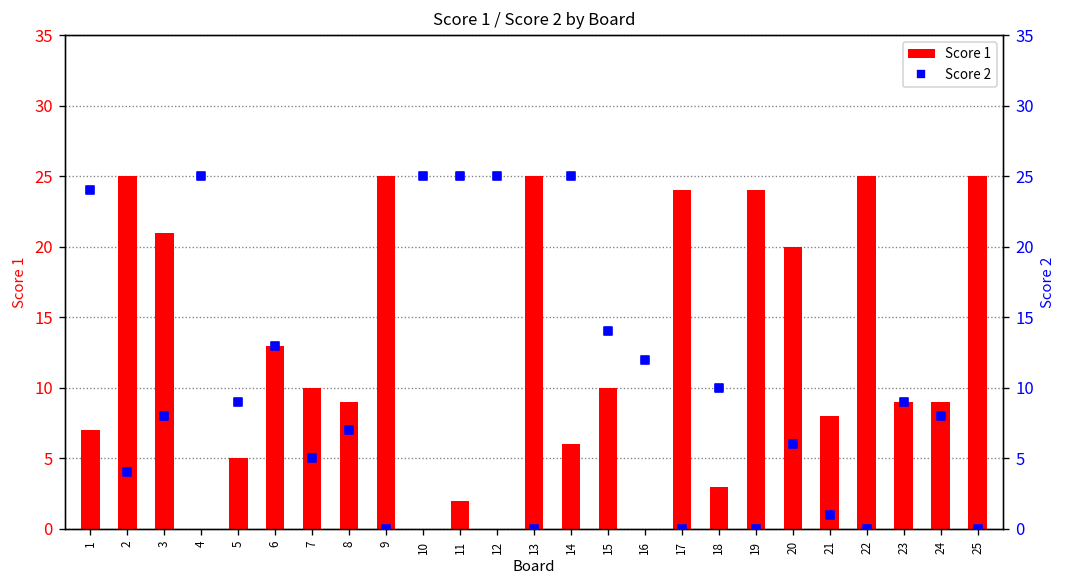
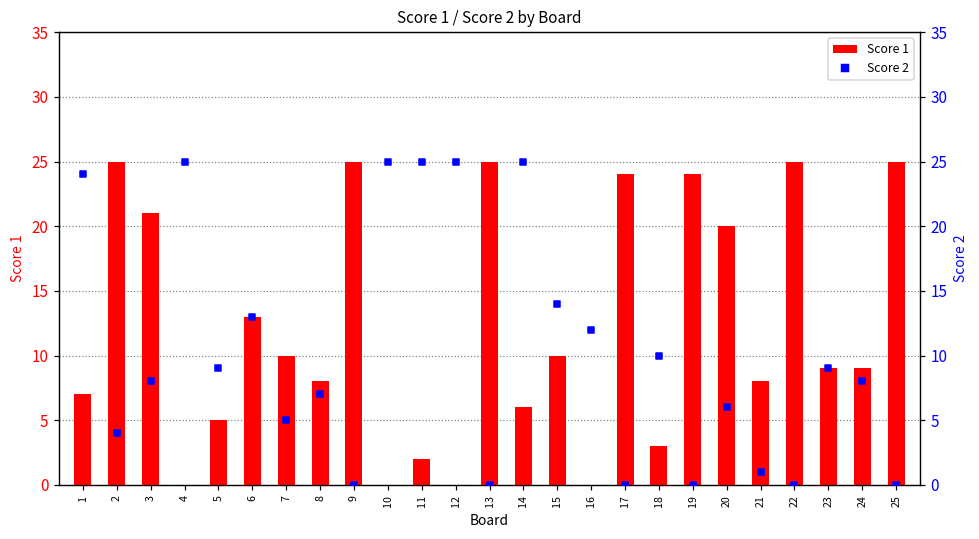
Score 1, 8: 9 -> 8
